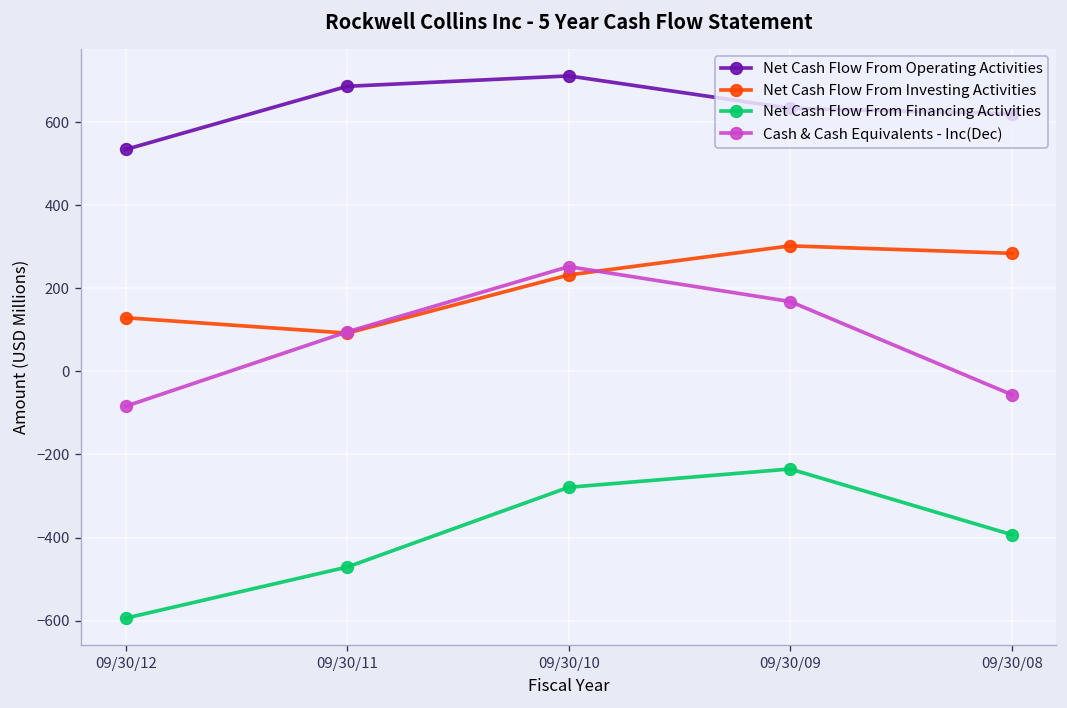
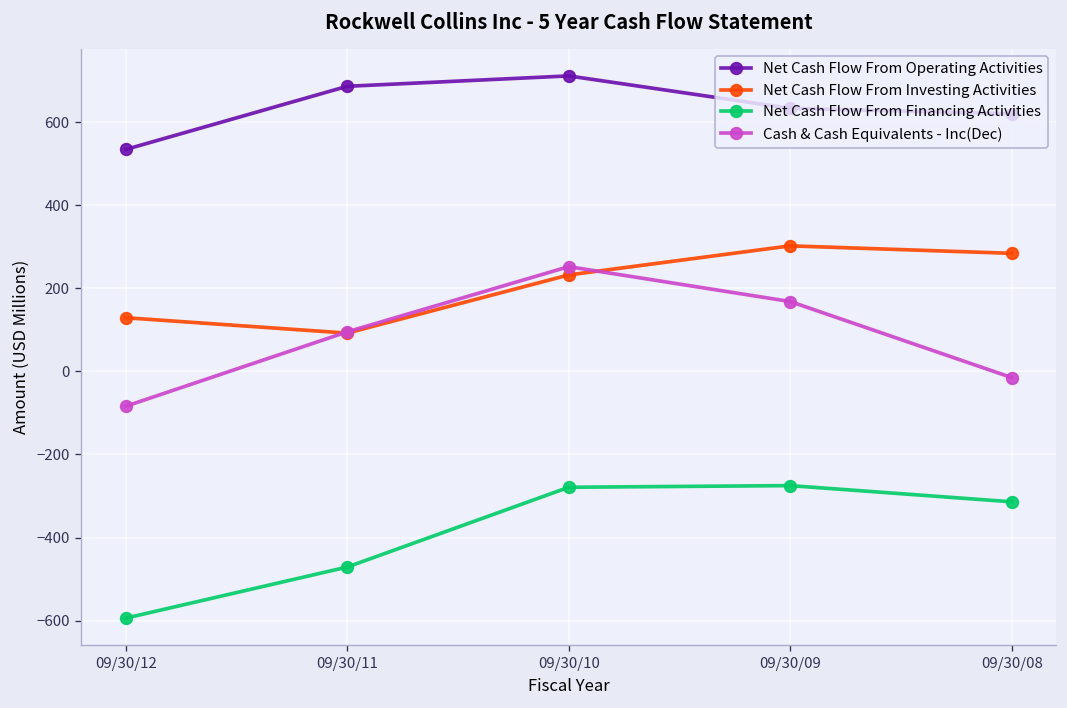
Net Cash Flow From Financing Activities, 09/30/09: -240 -> -280
Net Cash Flow From Financing Activities, 09/30/08: -390 -> -310
Cash & Cash Equivalents - Inc(Dec), 09/30/08: -60 -> -20
